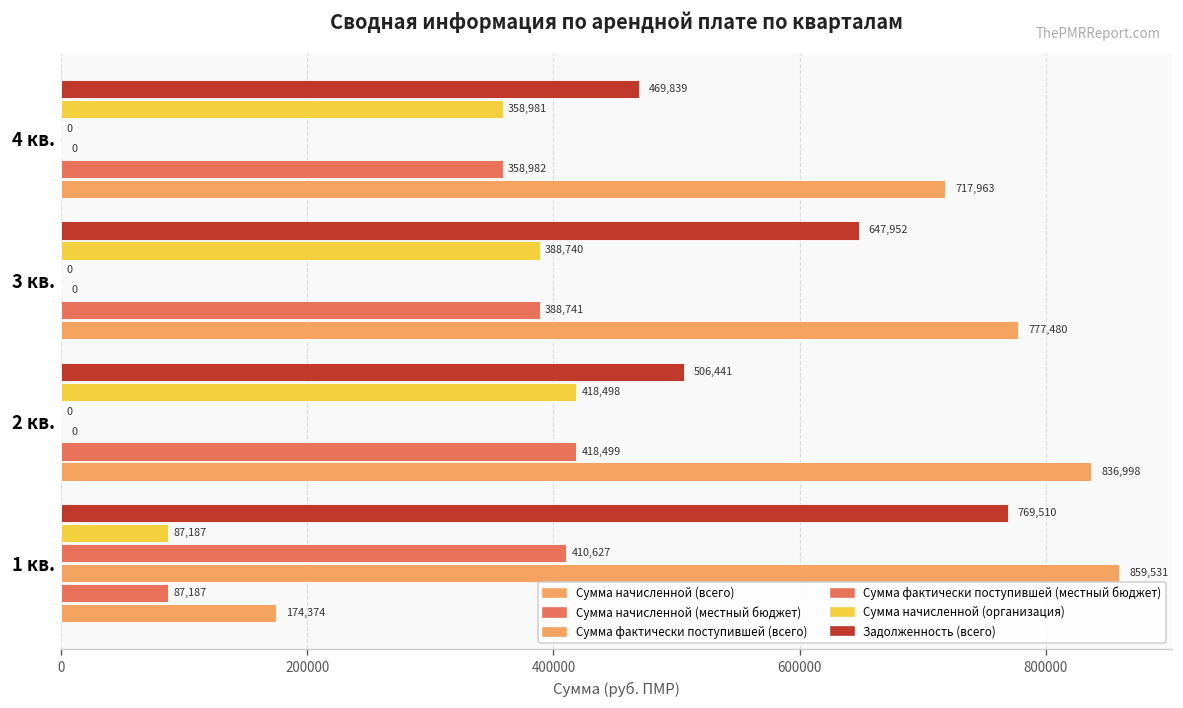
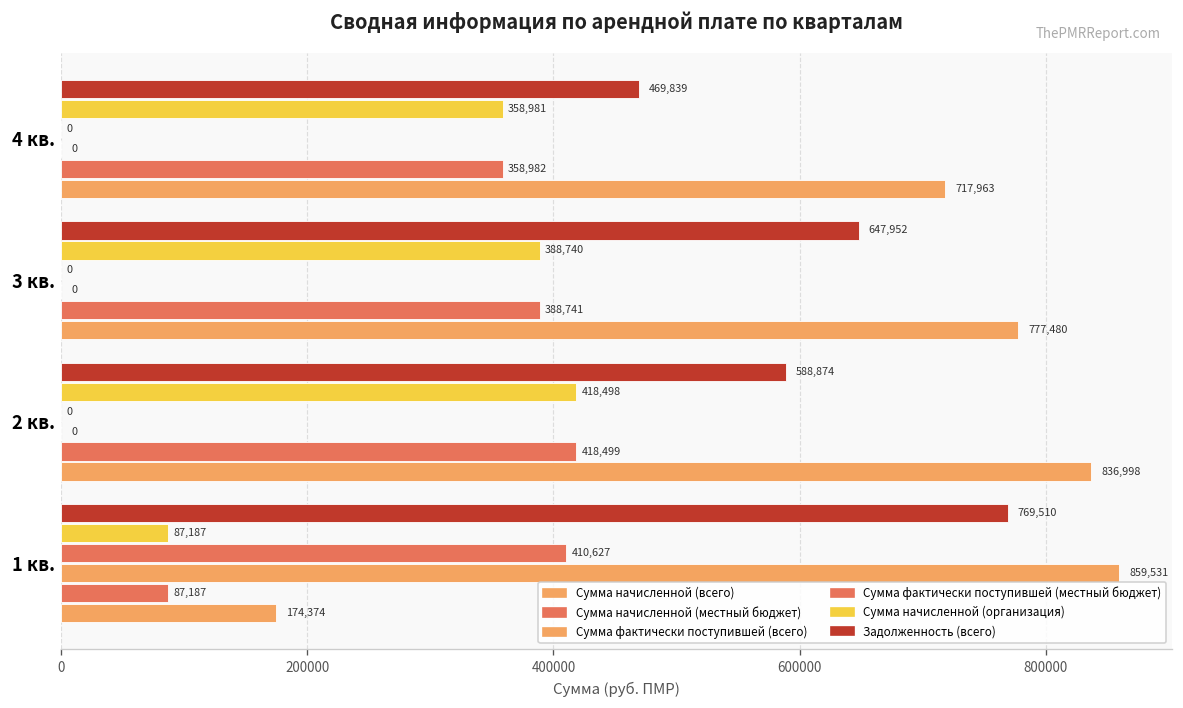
Задолженность (всего), 2 кв.: 506,441 -> 588,874
